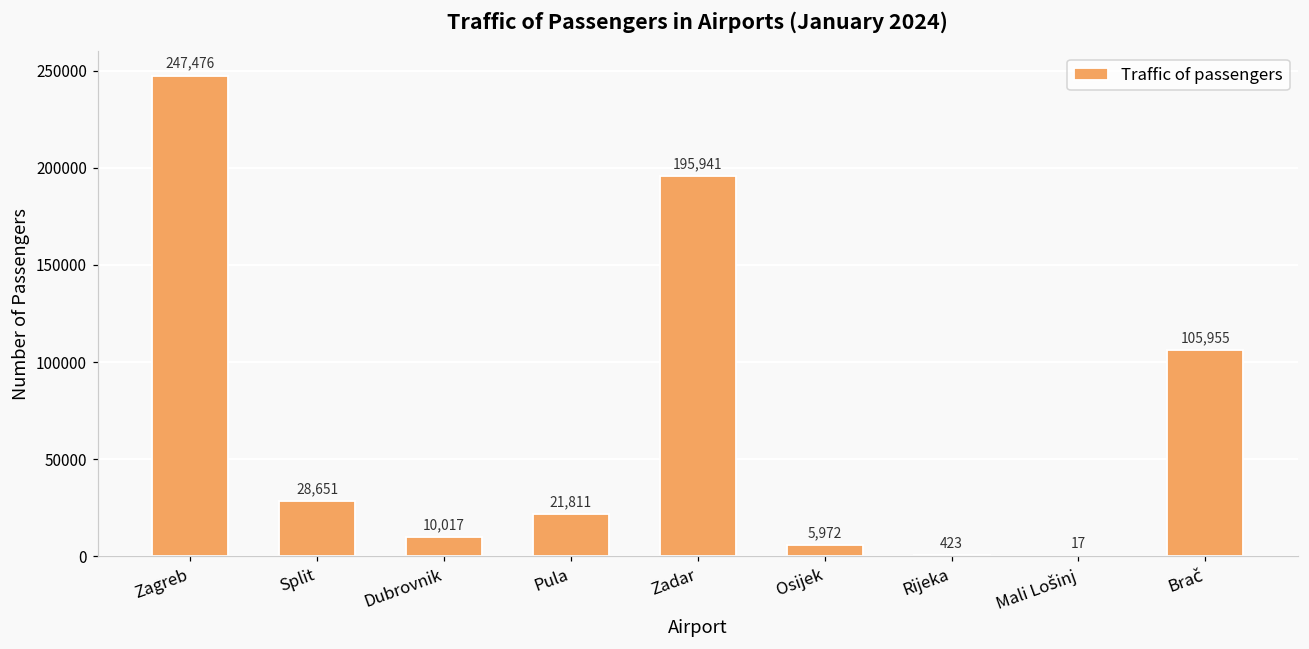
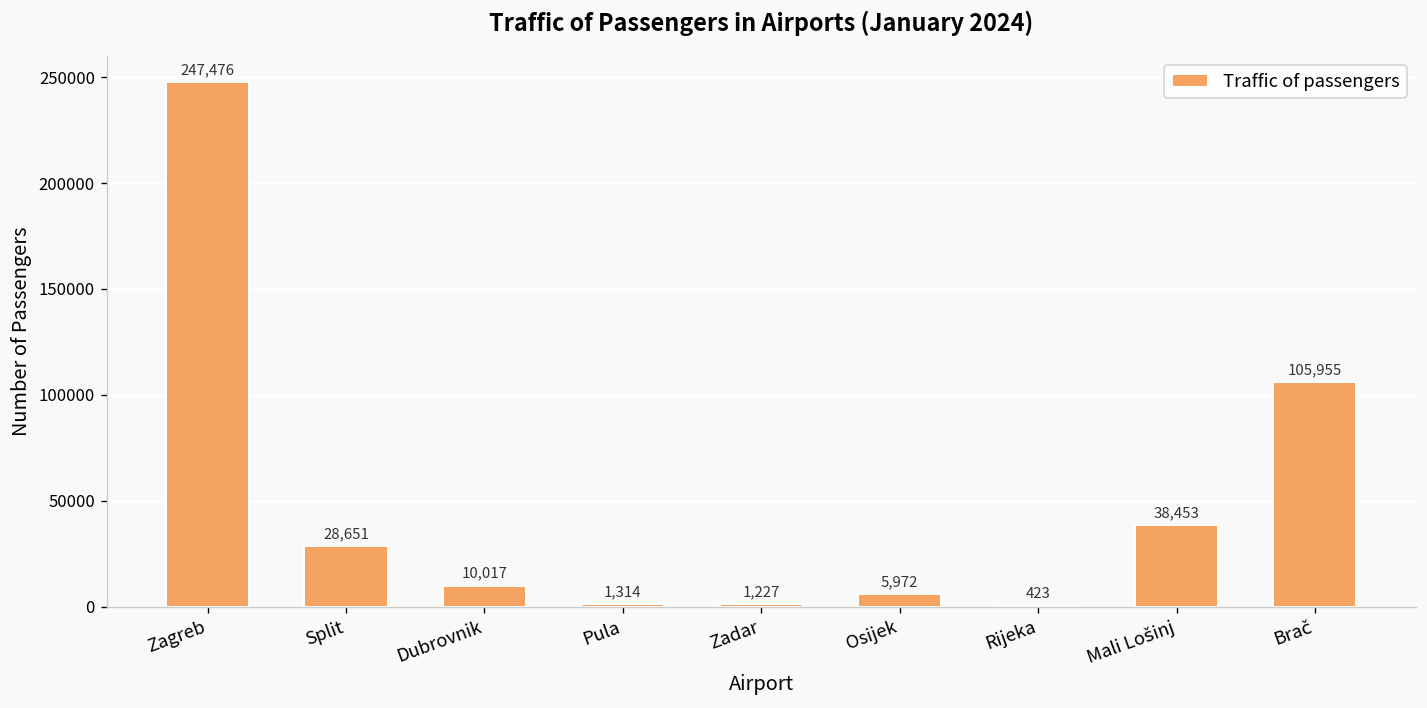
Pula: 21,811 -> 1,314
Zadar: 195,941 -> 1,227
Mali Lošinj: 17 -> 38,453
